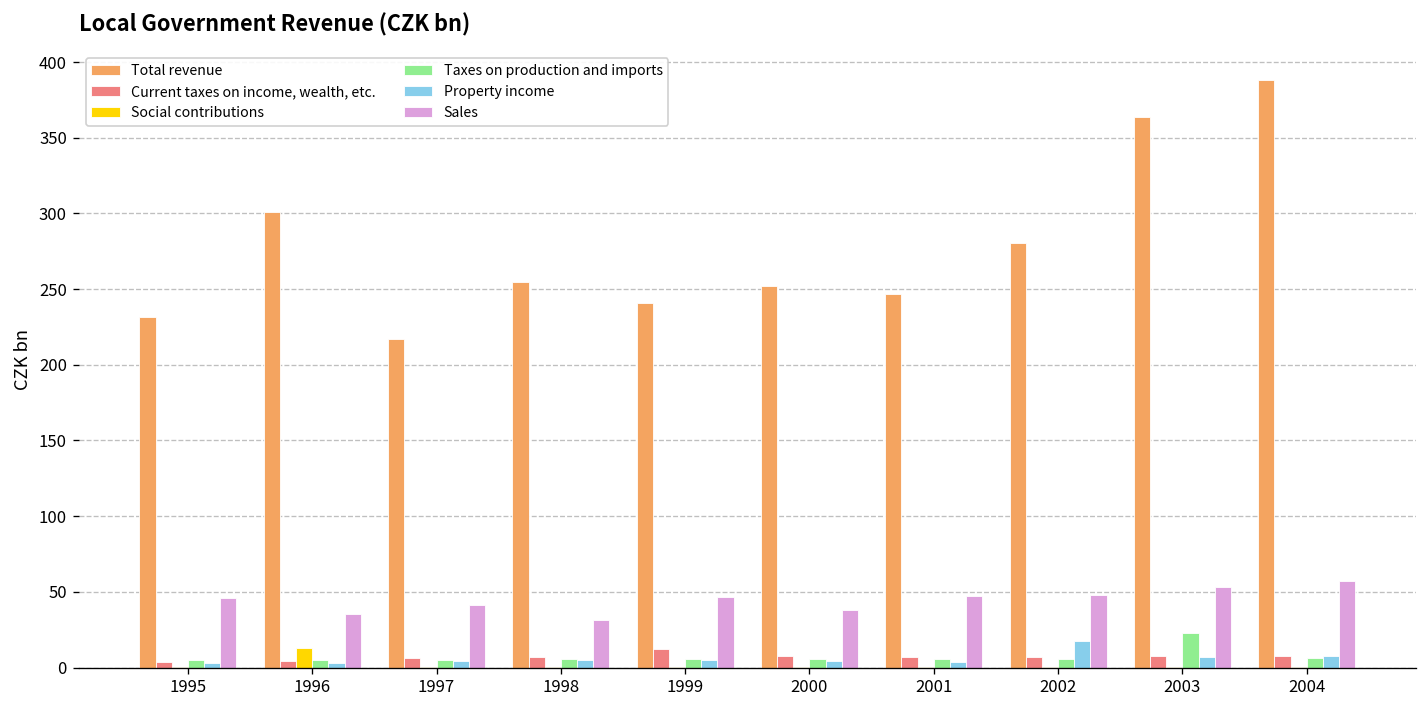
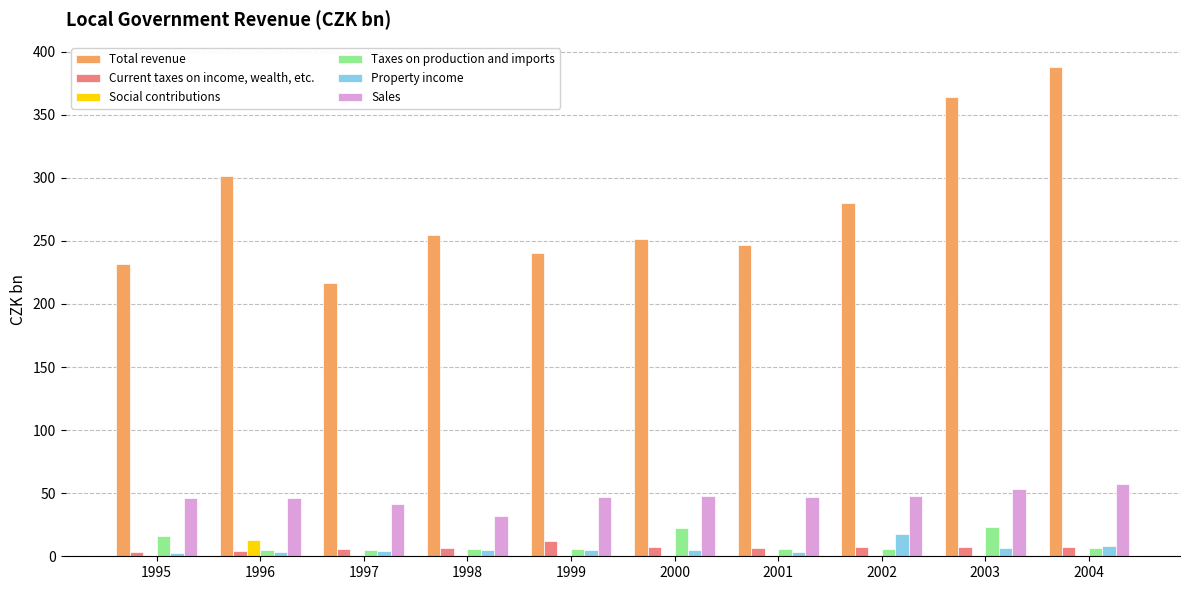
Taxes on production and imports, 1995: 5 -> 16
Sales, 1996: 35 -> 47
Taxes on production and imports, 2000: 6 -> 22
Sales, 2000: 38 -> 48
